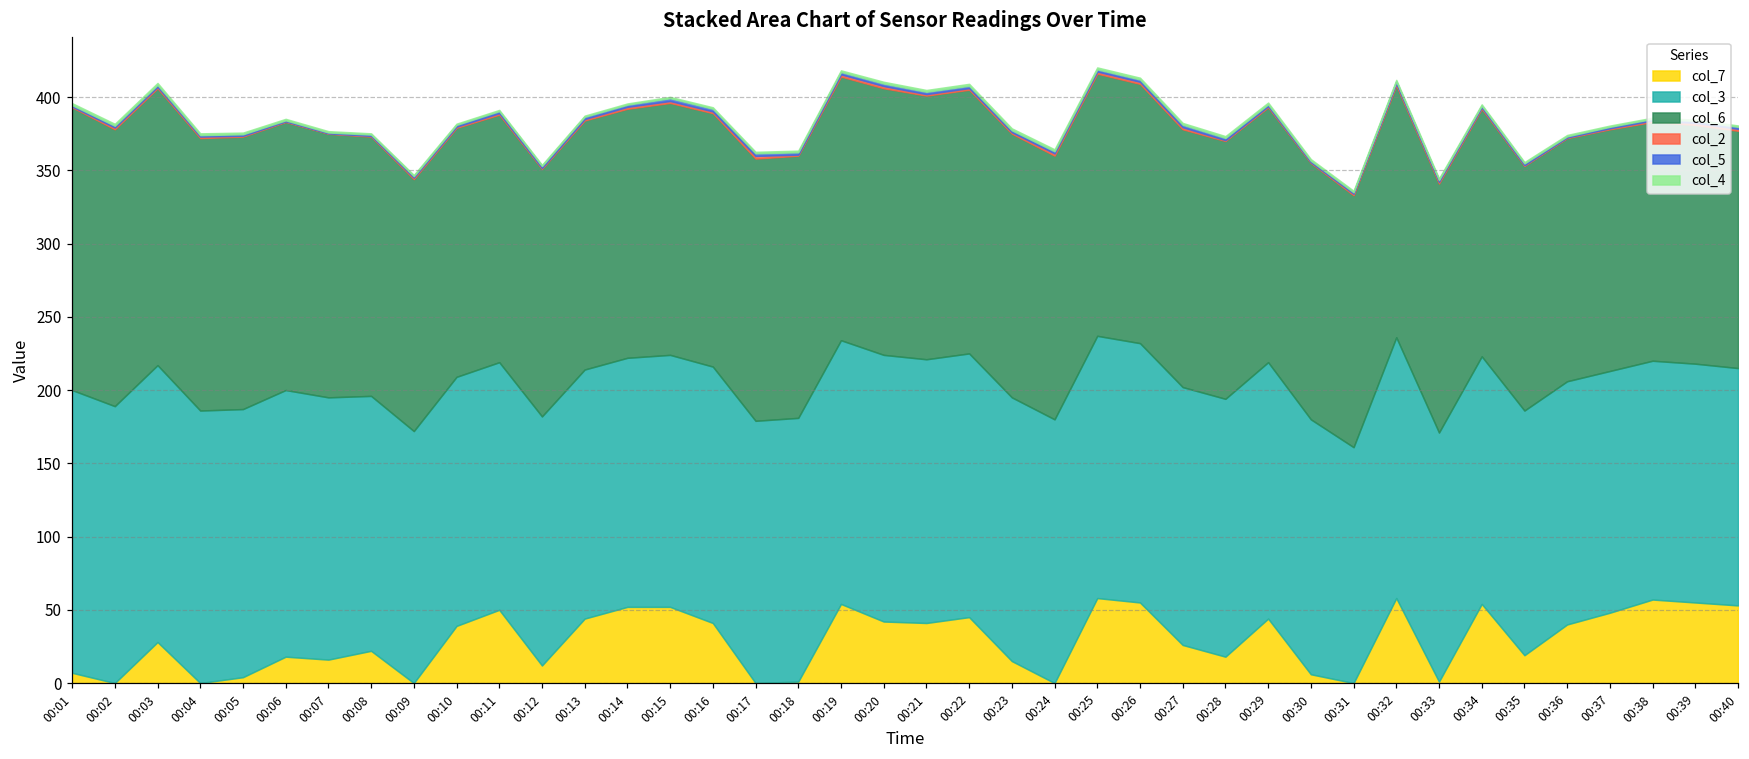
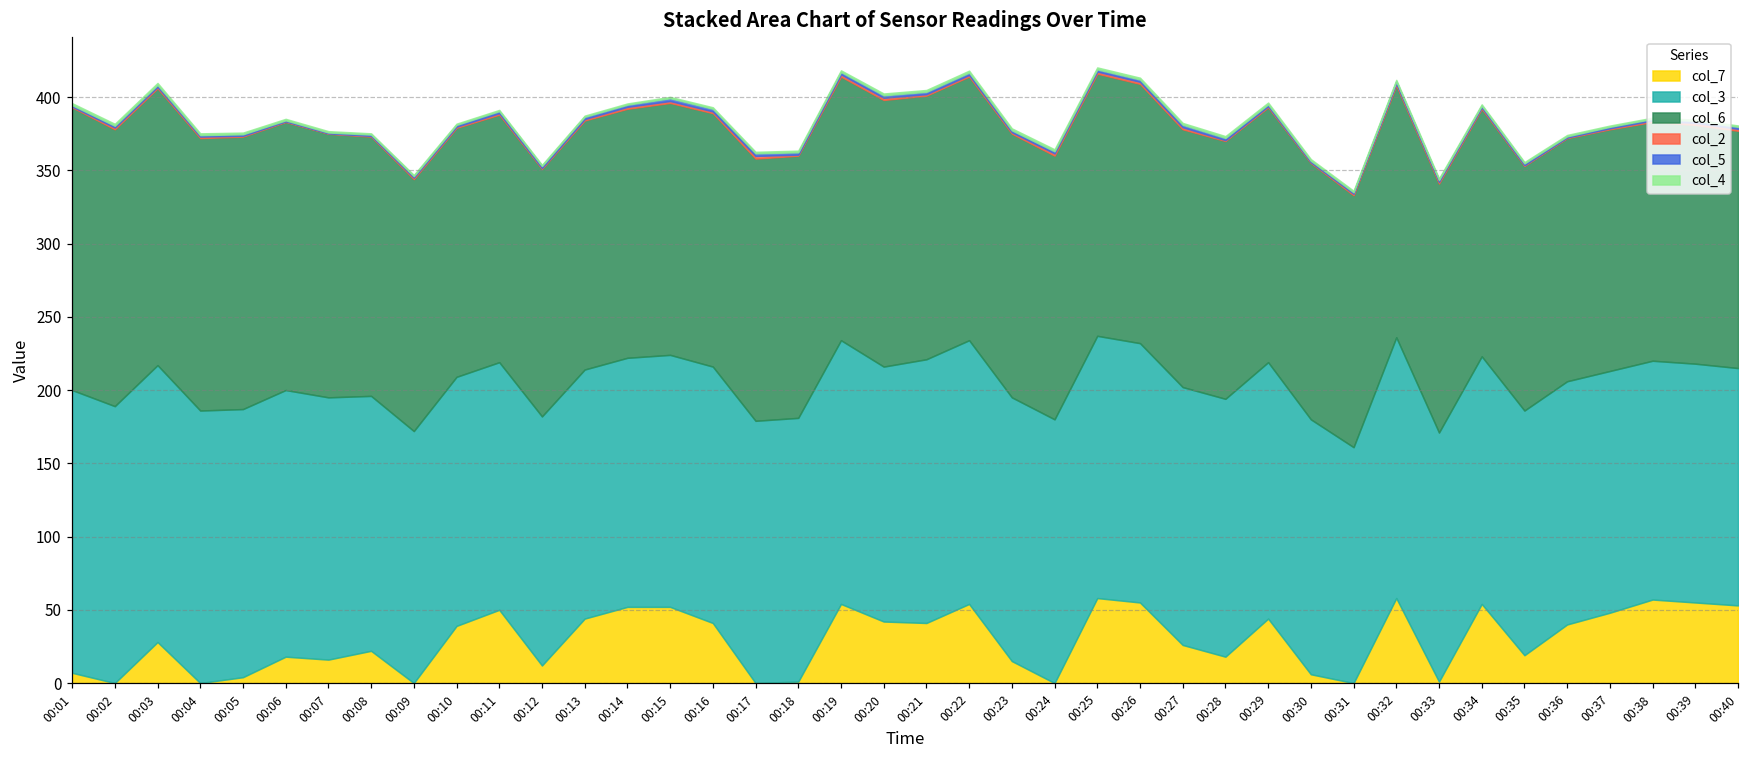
col_3, 00:20: 182 -> 174
col_7, 00:22: 45 -> 54
